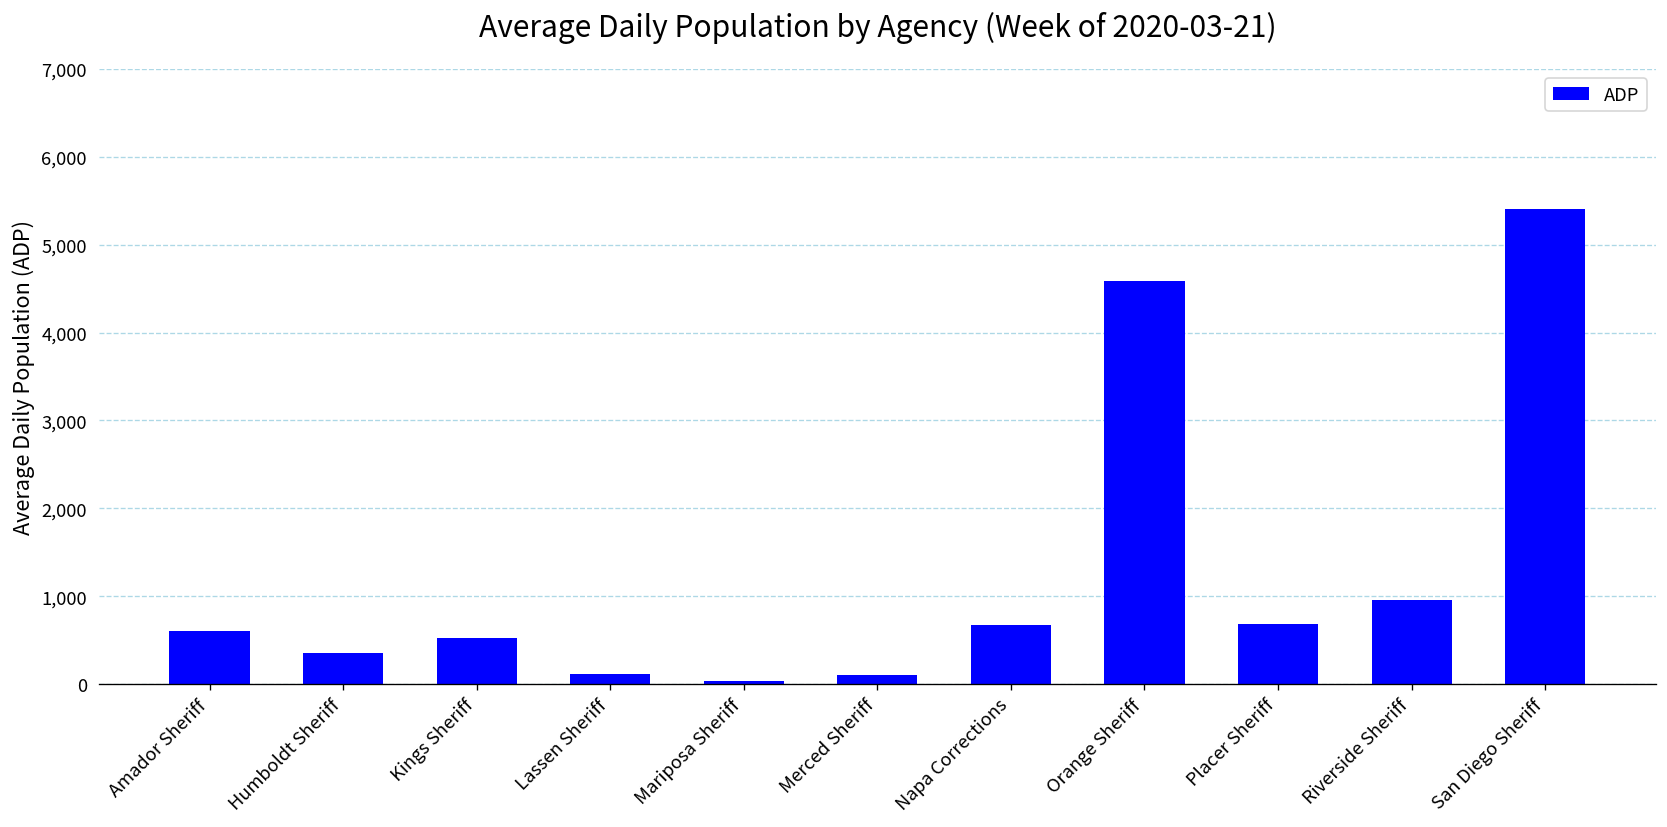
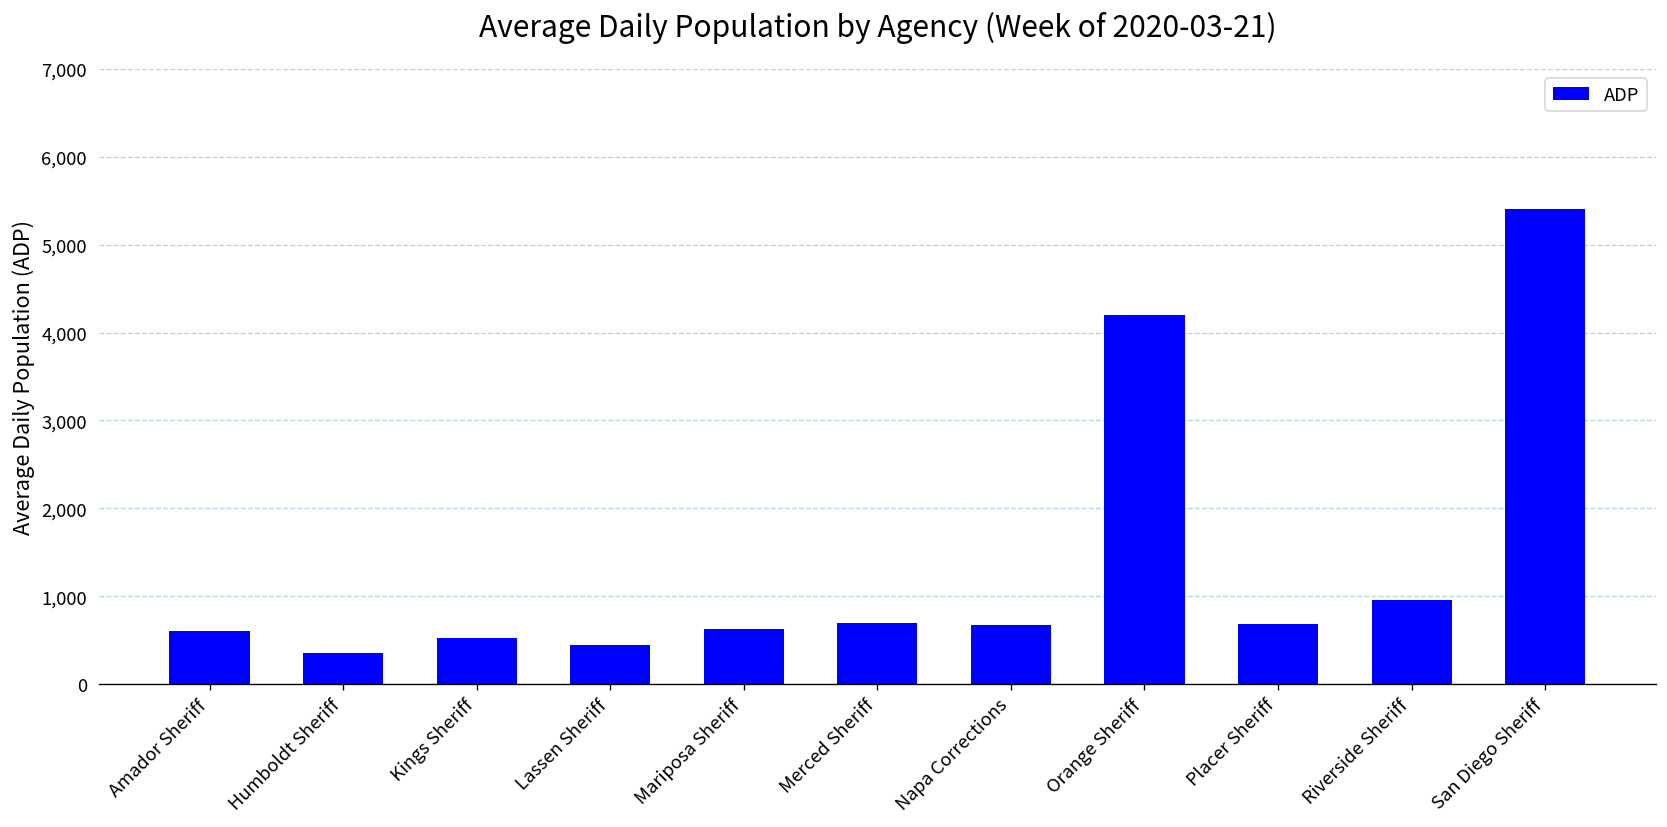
Lassen Sheriff: 100 -> 400
Mariposa Sheriff: 0 -> 600
Merced Sheriff: 100 -> 700
Orange Sheriff: 4,600 -> 4,200
